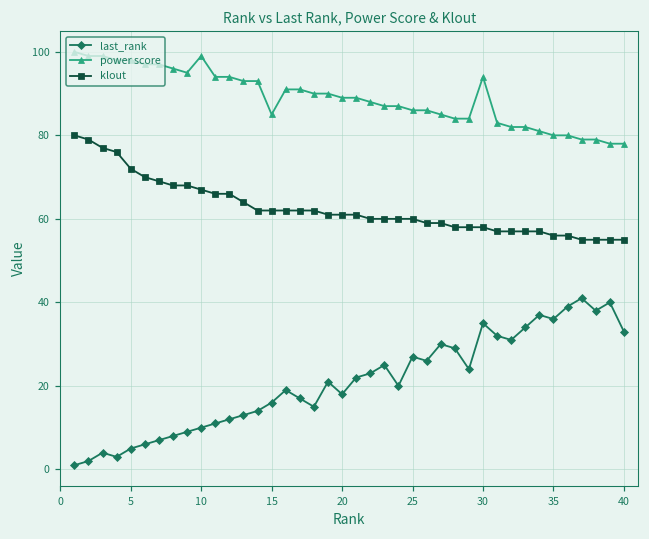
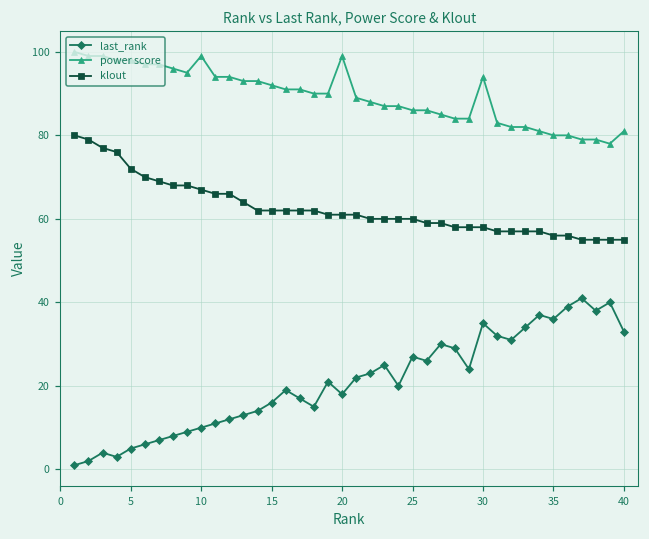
power score, 15: 85 -> 92
power score, 20: 89 -> 99
power score, 40: 78 -> 81
